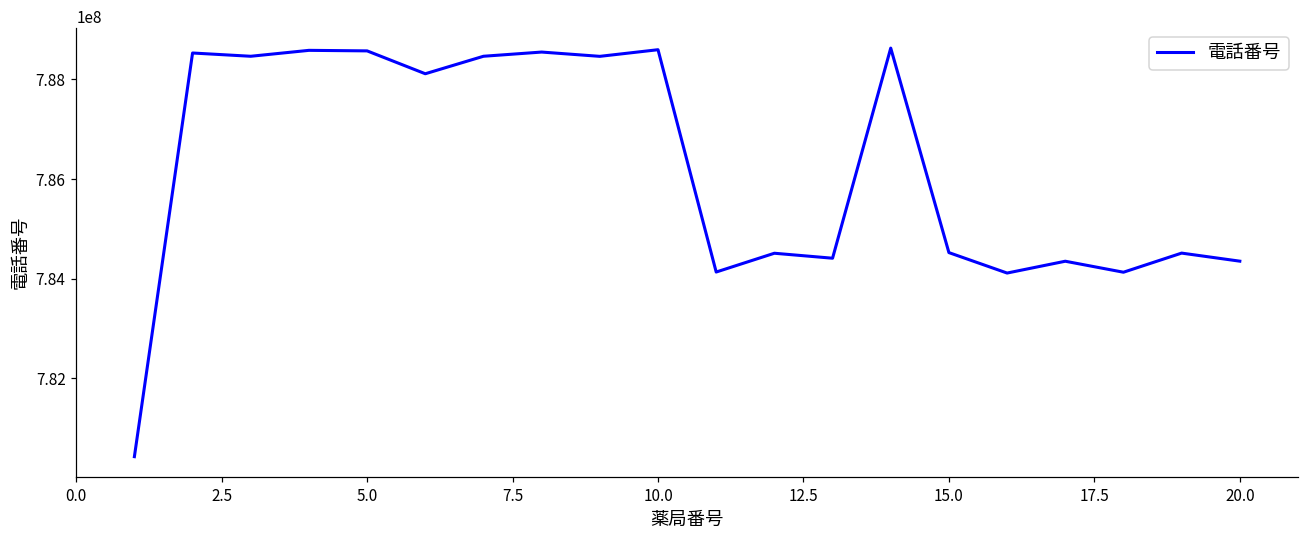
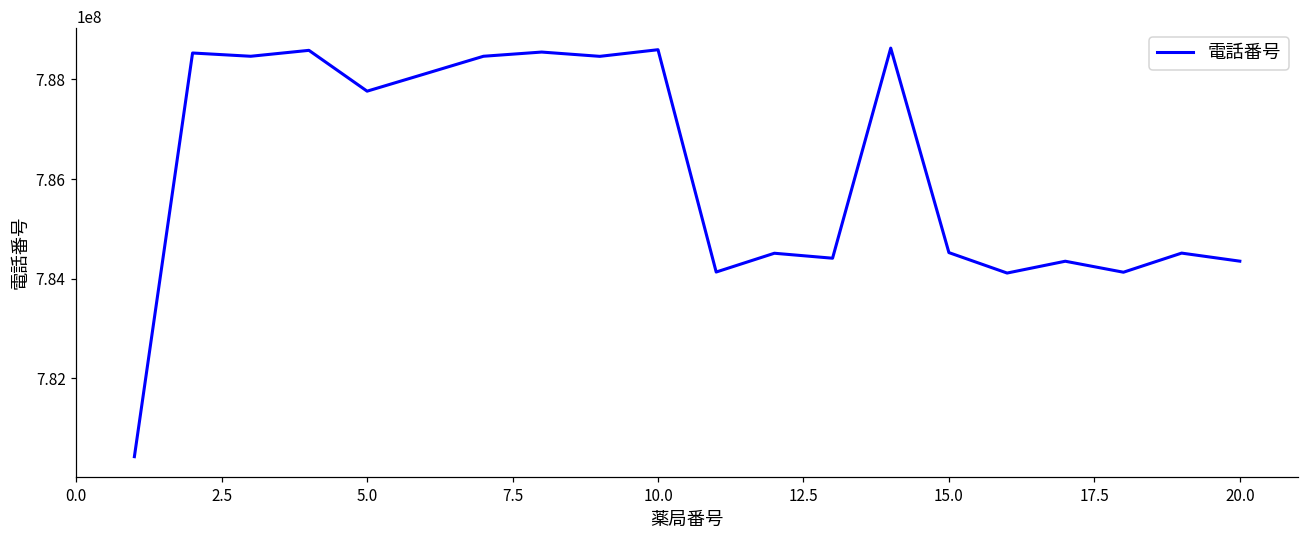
5.0: 788600000 -> 787800000
